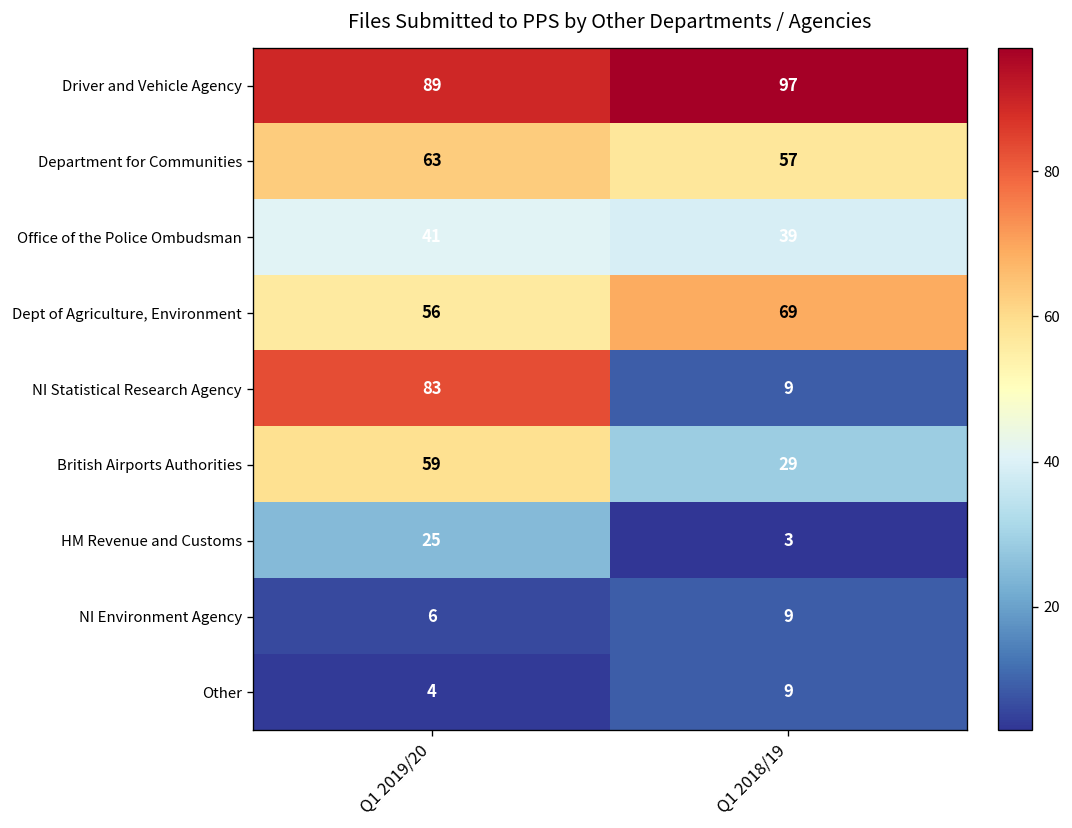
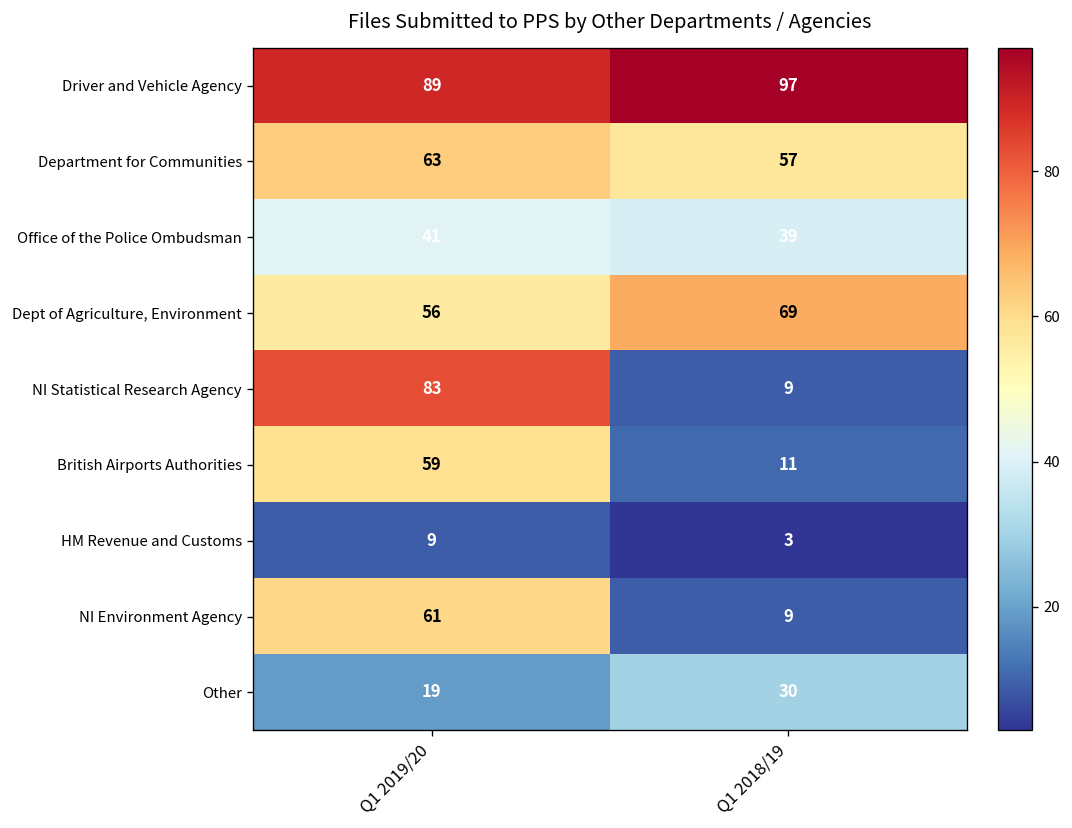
British Airports Authorities, Q1 2018/19: 29 -> 11
HM Revenue and Customs, Q1 2019/20: 25 -> 9
NI Environment Agency, Q1 2019/20: 6 -> 61
Other, Q1 2019/20: 4 -> 19
Other, Q1 2018/19: 9 -> 30
